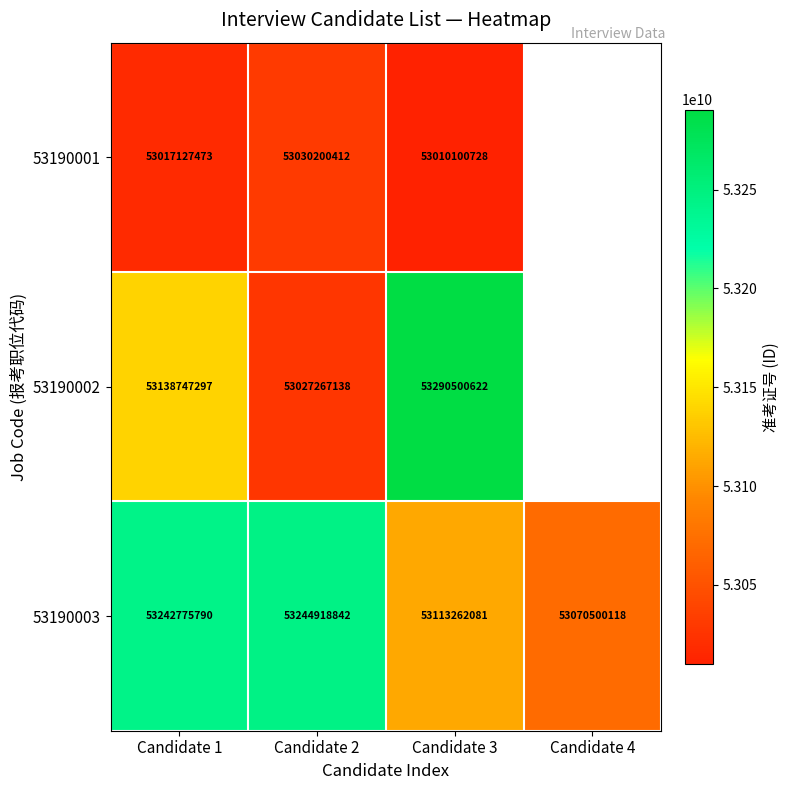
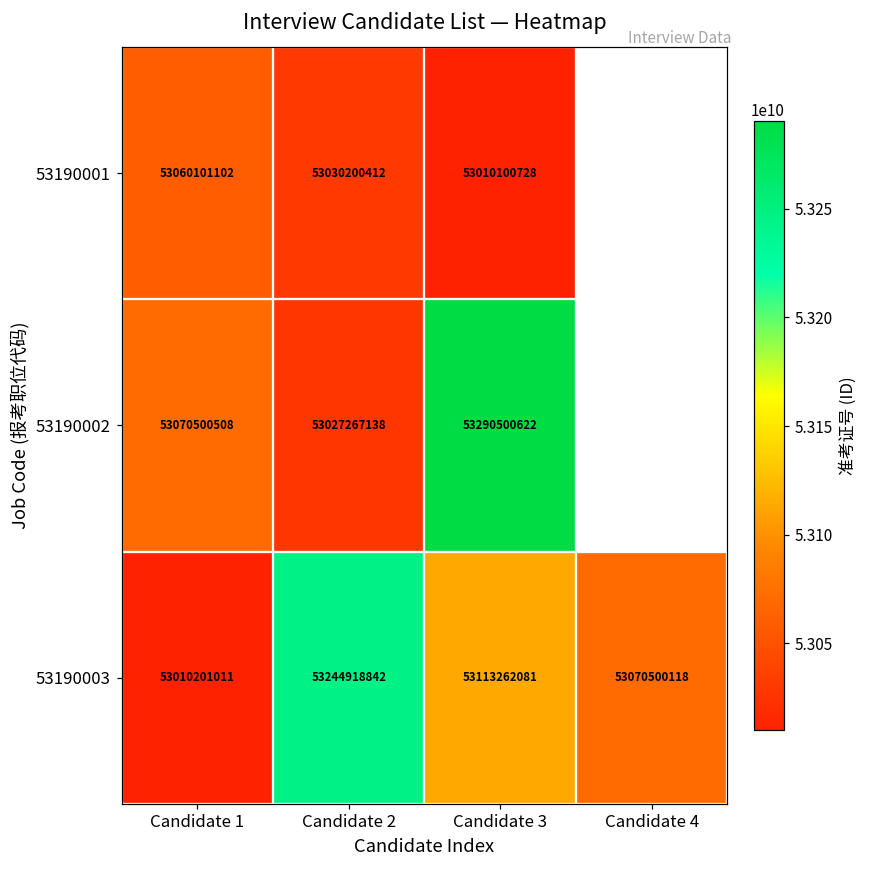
53190001, Candidate 1: 53017127473 -> 53060101102
53190002, Candidate 1: 53138747297 -> 53070500508
53190003, Candidate 1: 53242775790 -> 53010201011
